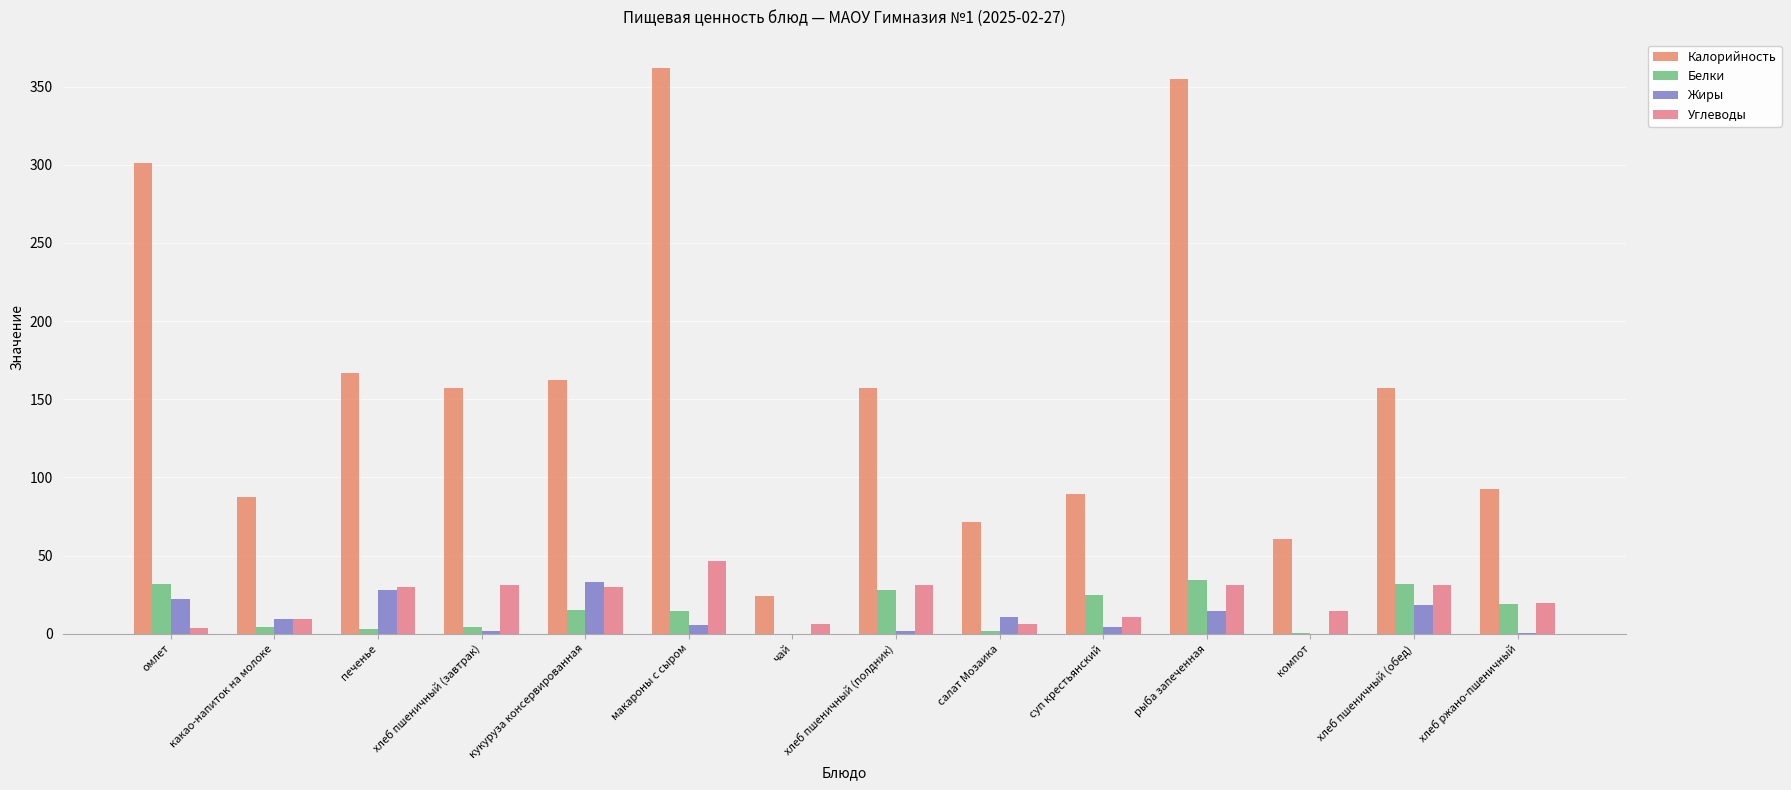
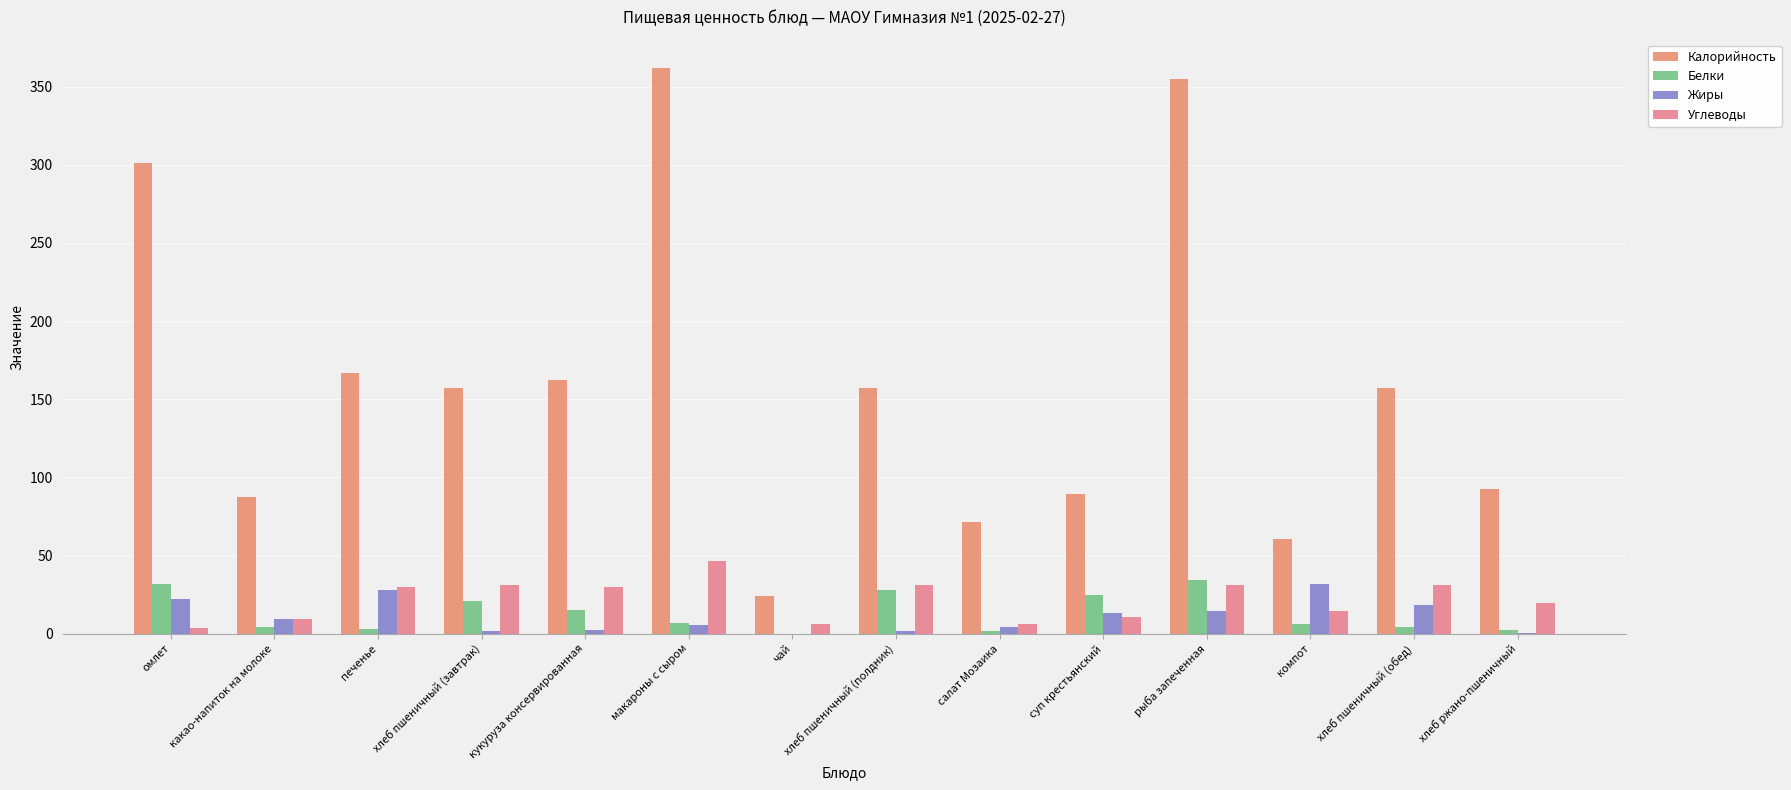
Белки, хлеб пшеничный (завтрак): 5 -> 21
Жиры, кукуруза консервированная: 33 -> 2
Белки, макароны с сыром: 14 -> 7
Жиры, салат Мозаика: 11 -> 4
Жиры, суп крестьянский: 4 -> 13
Белки, компот: 0 -> 6
Жиры, компот: 0 -> 32
Белки, хлеб пшеничный (обед): 32 -> 5
Белки, хлеб ржано-пшеничный: 19 -> 2
